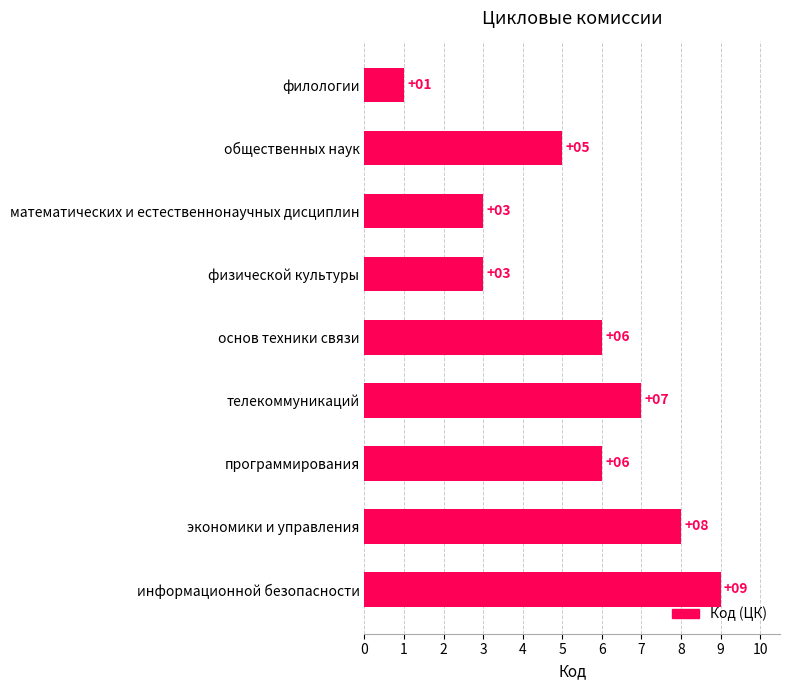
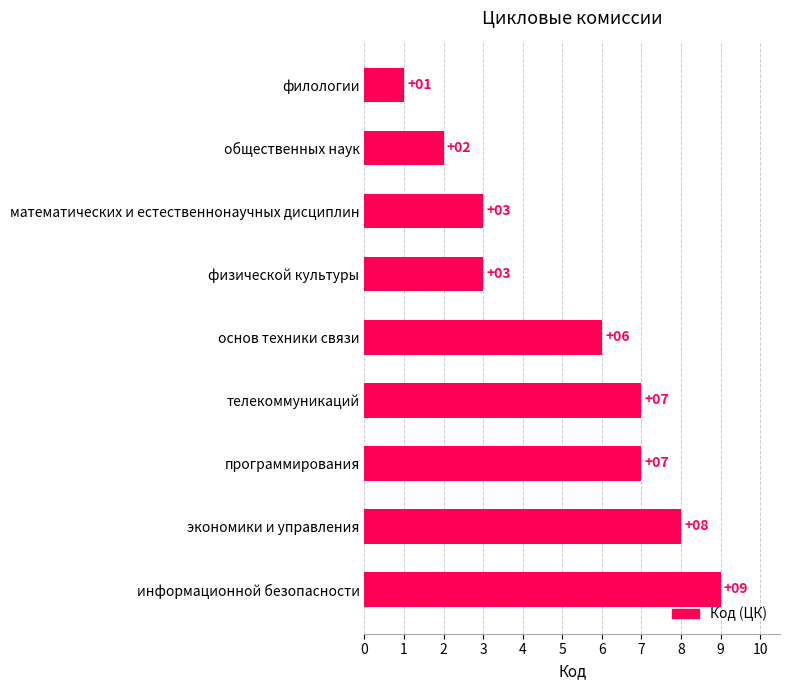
общественных наук: +05 -> +02
программирования: +06 -> +07
